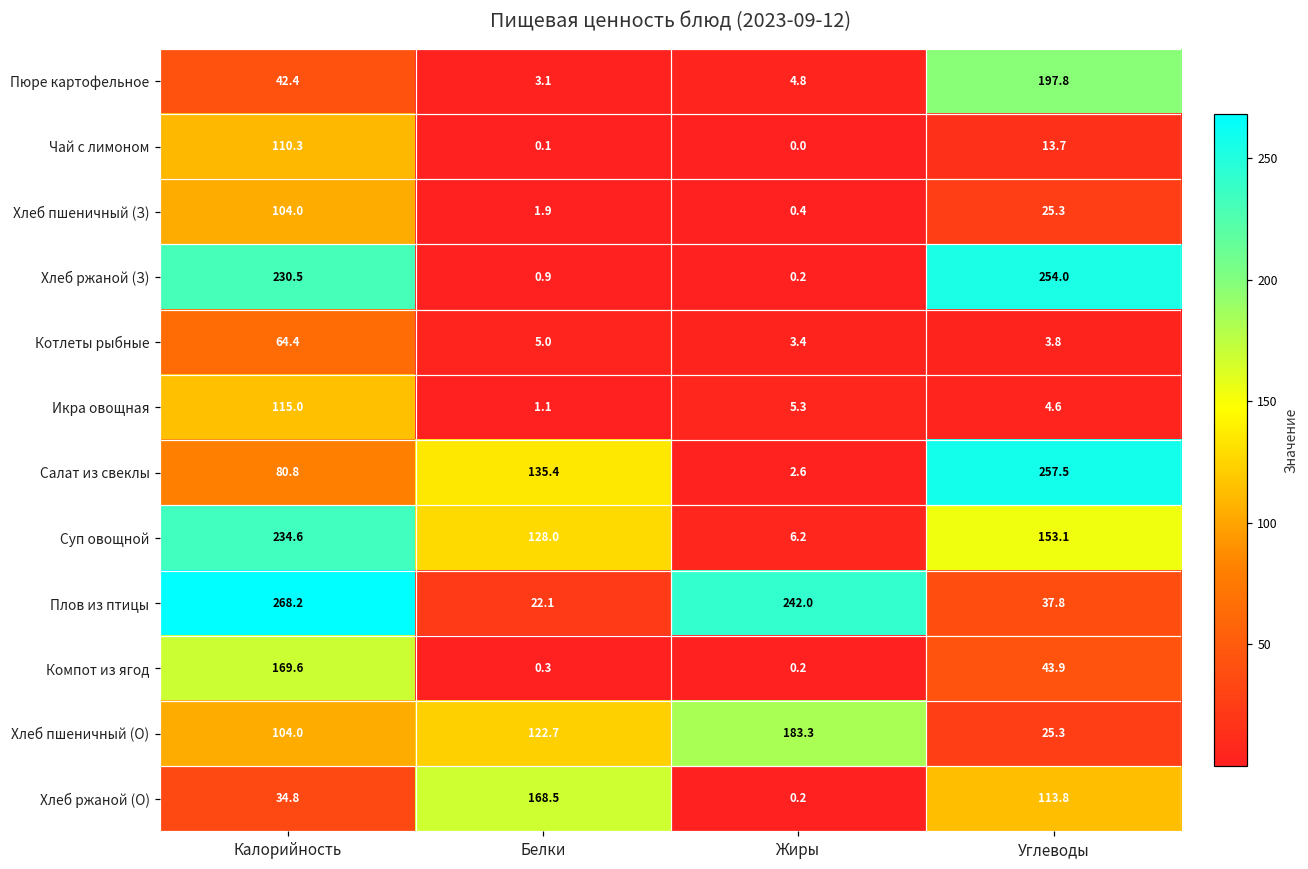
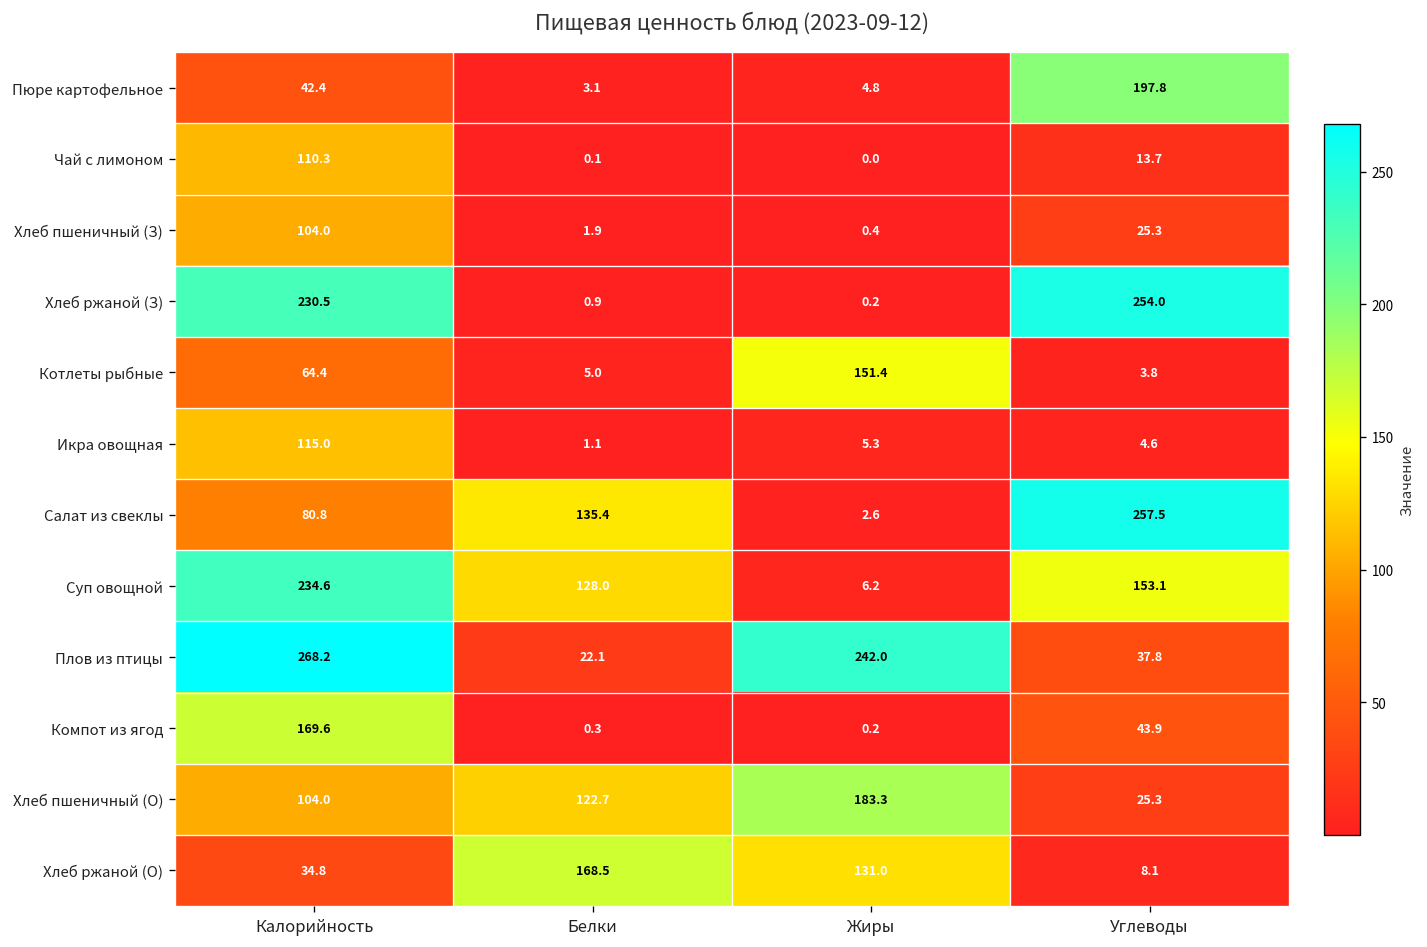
Котлеты рыбные, Жиры: 3.4 -> 151.4
Хлеб ржаной (О), Жиры: 0.2 -> 131.0
Хлеб ржаной (О), Углеводы: 113.8 -> 8.1
